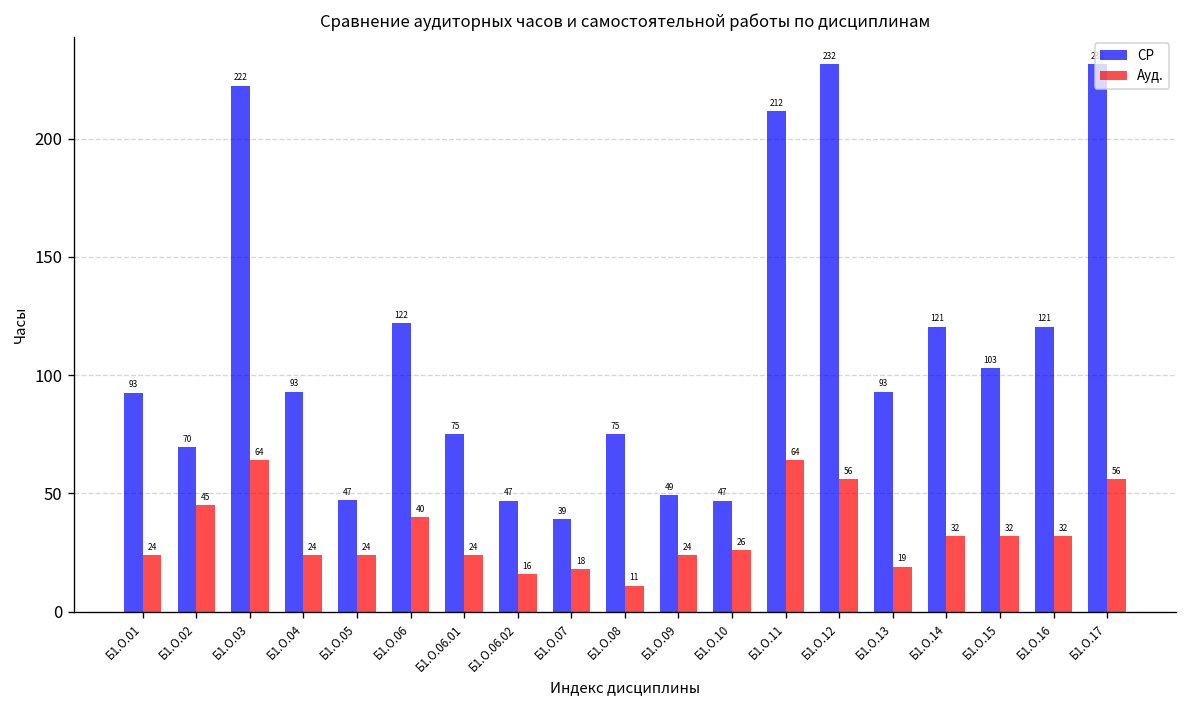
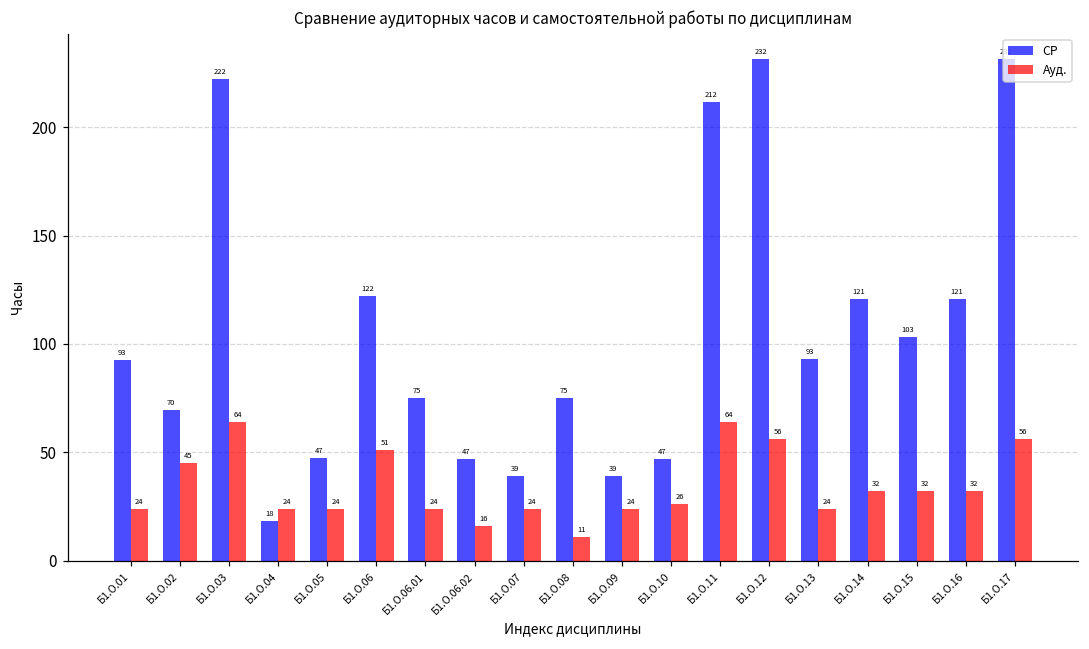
СР, Б1.О.04: 93 -> 18
Ауд., Б1.О.06: 40 -> 51
Ауд., Б1.О.07: 18 -> 24
СР, Б1.О.09: 49 -> 39
Ауд., Б1.О.13: 19 -> 24
